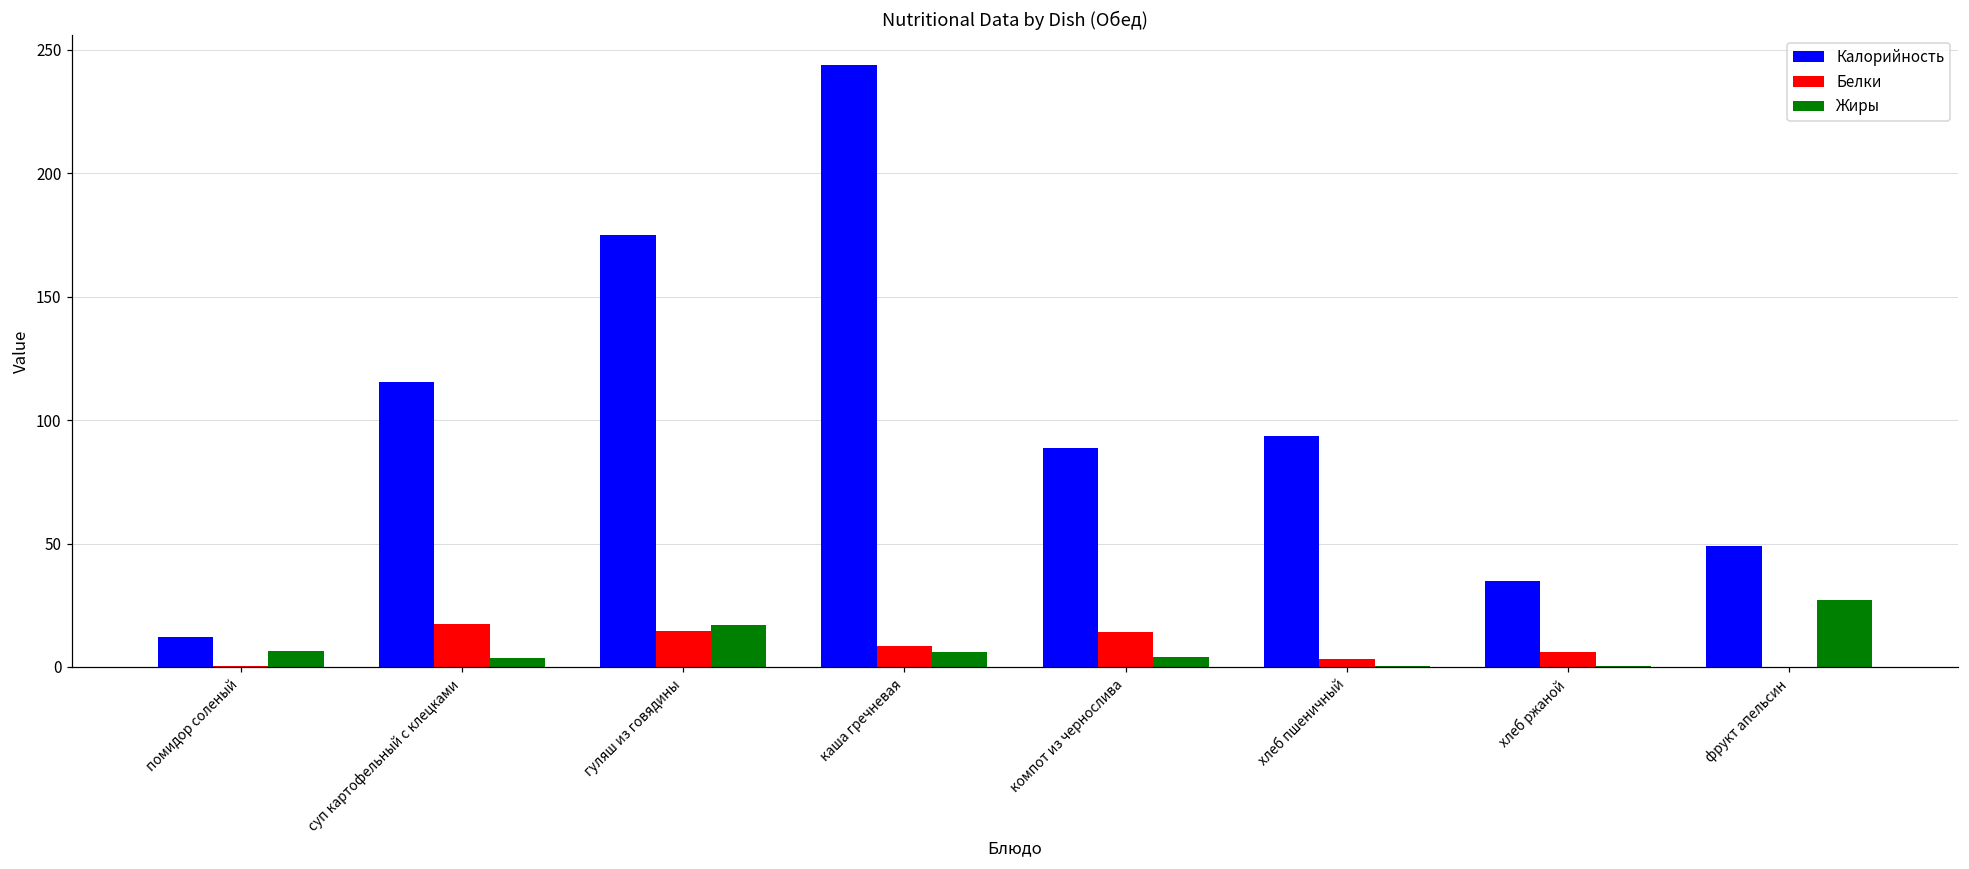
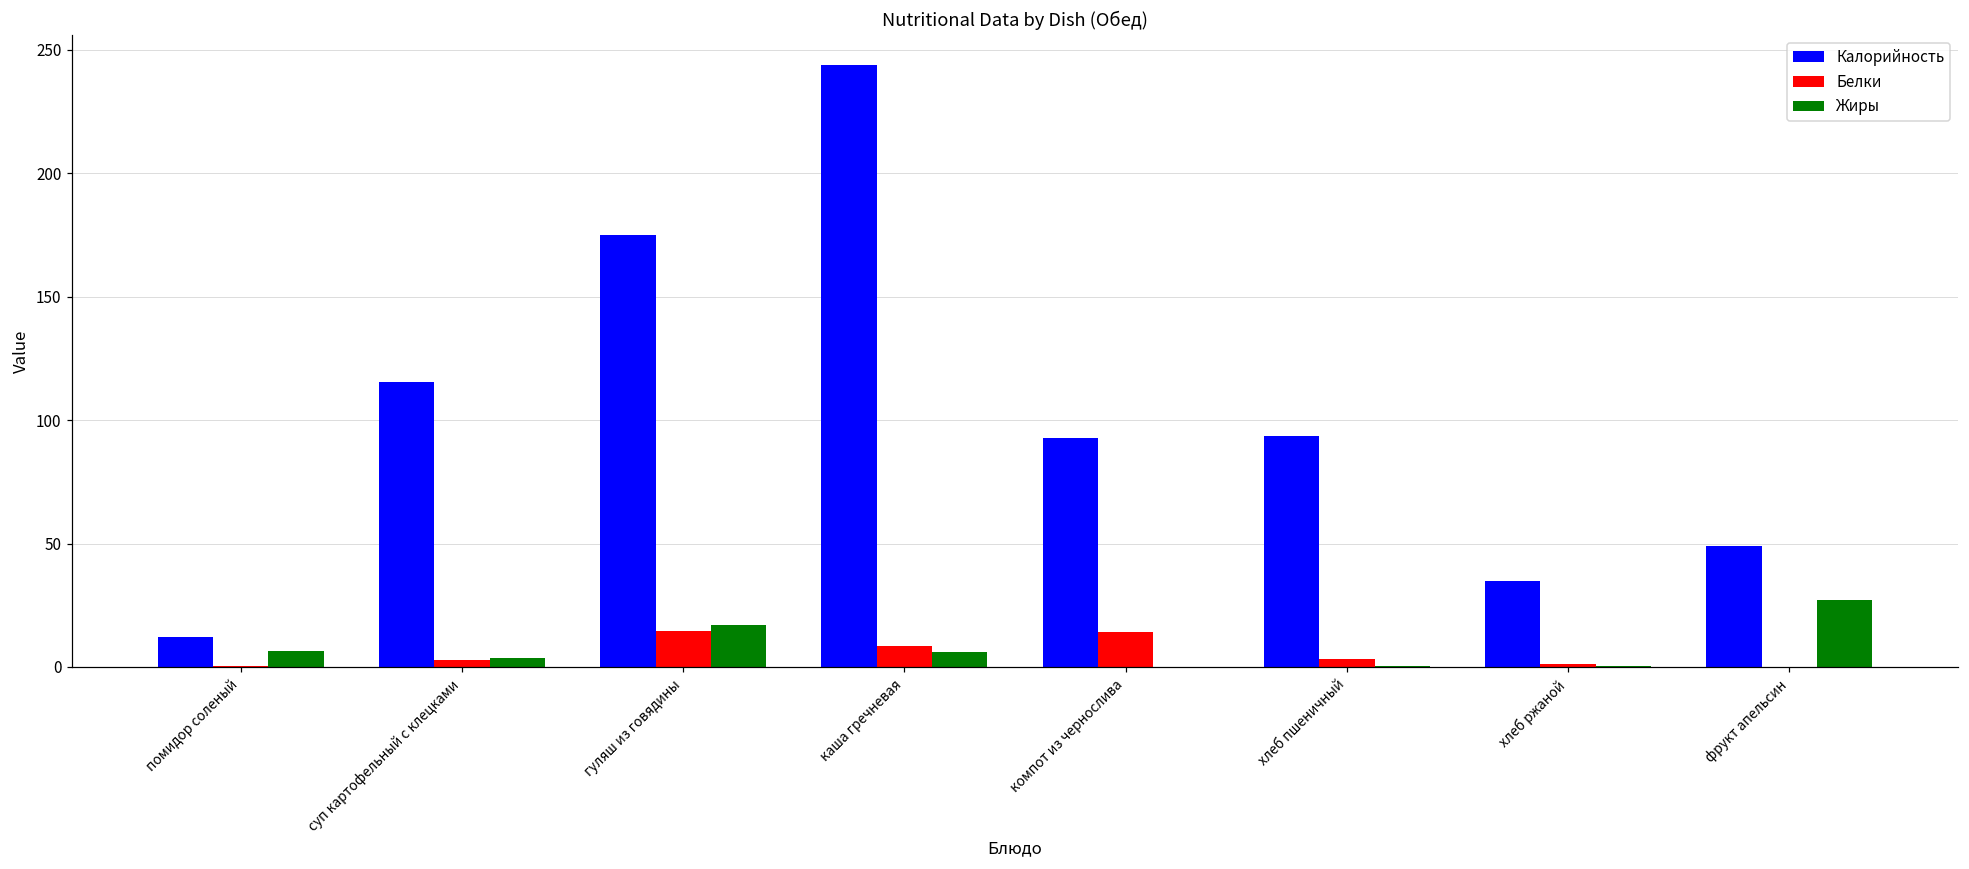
Белки, суп картофельный с клецками: 17 -> 3
Калорийность, компот из чернослива: 89 -> 93
Жиры, компот из чернослива: 4 -> 0
Белки, хлеб ржаной: 6 -> 1
